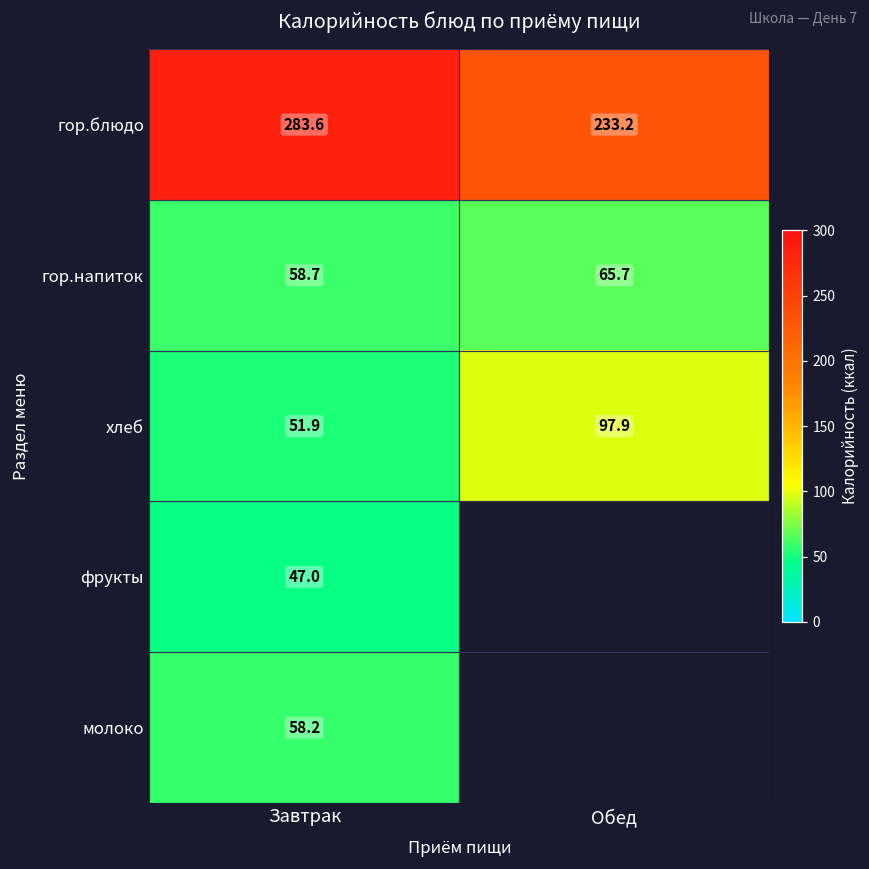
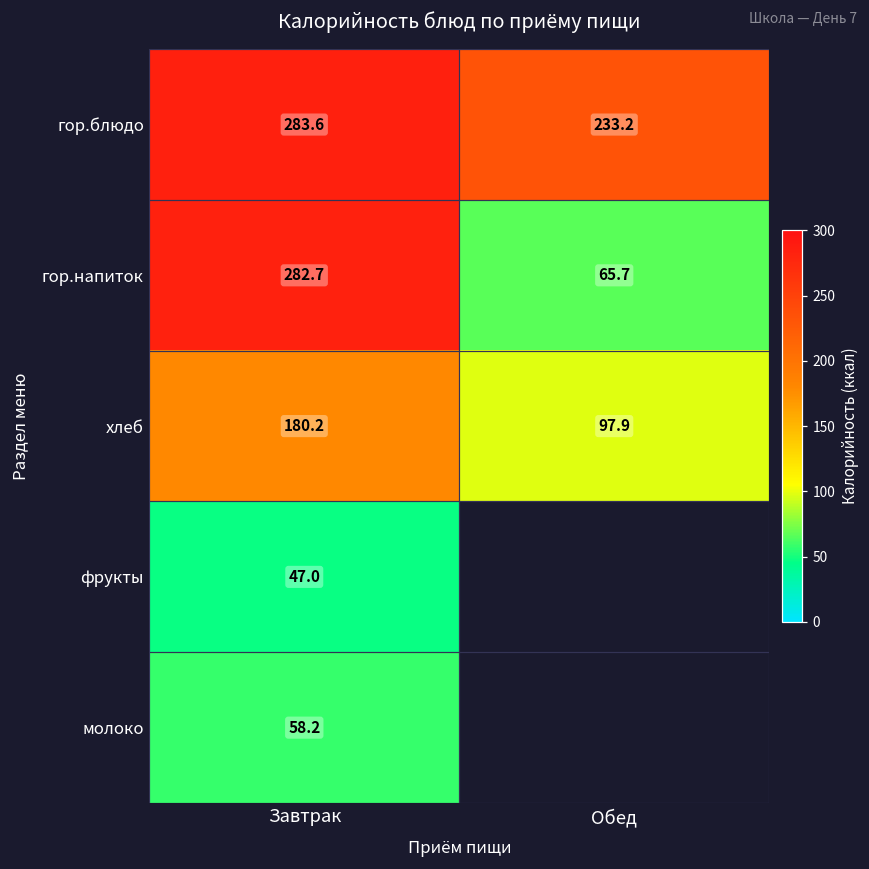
гор.напиток, Завтрак: 58.7 -> 282.7
хлеб, Завтрак: 51.9 -> 180.2
